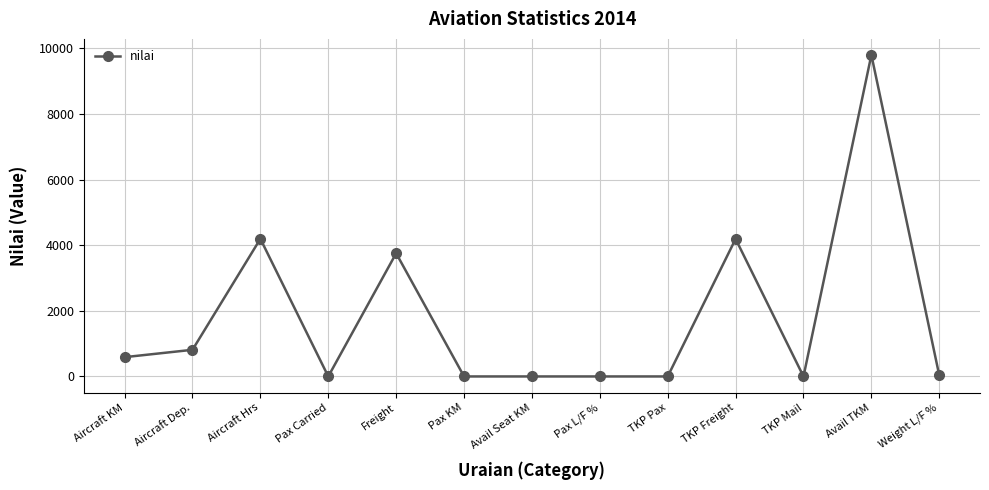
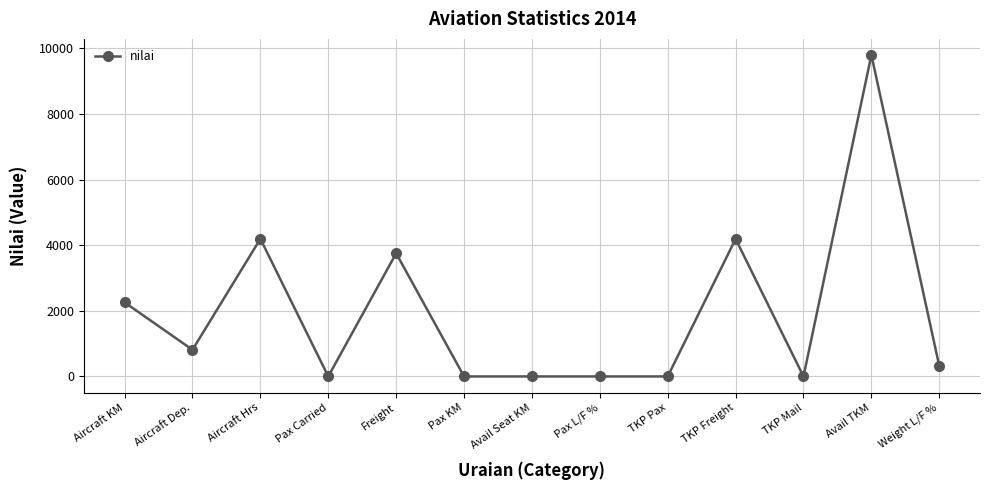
Aircraft KM: 600 -> 2300
Weight L/F %: 0 -> 300
